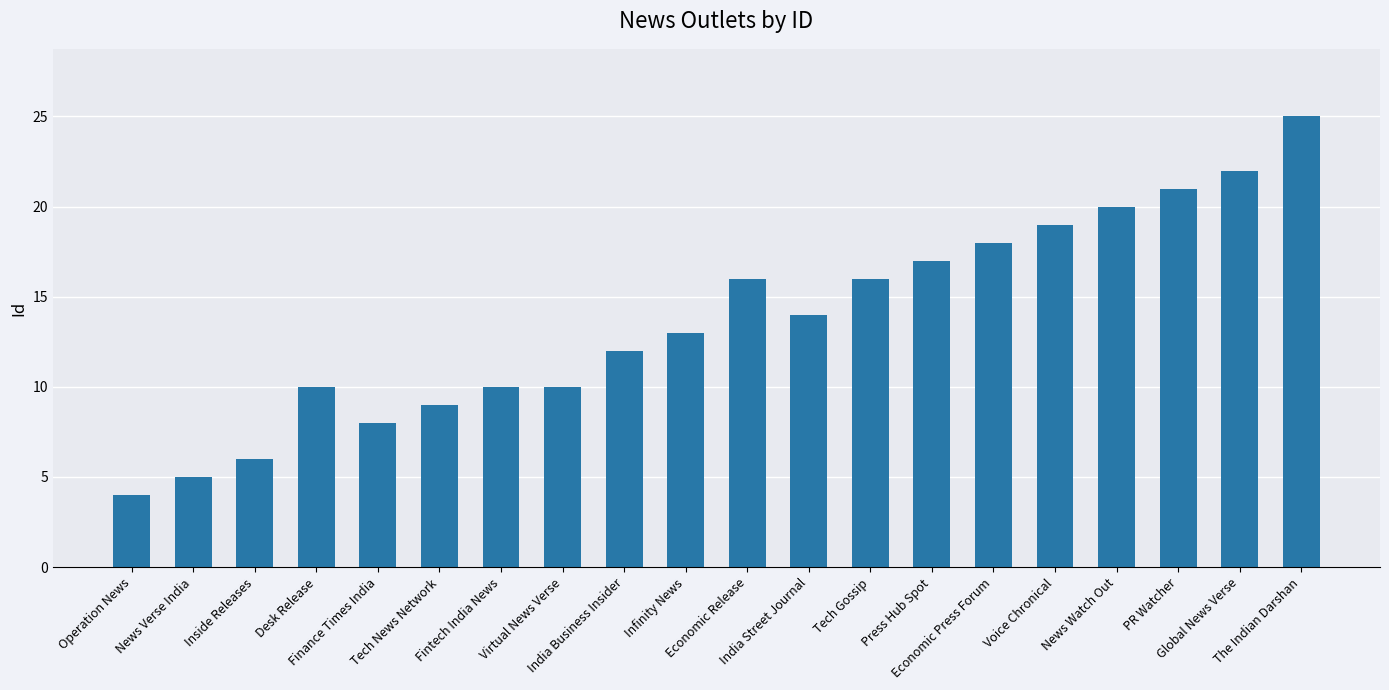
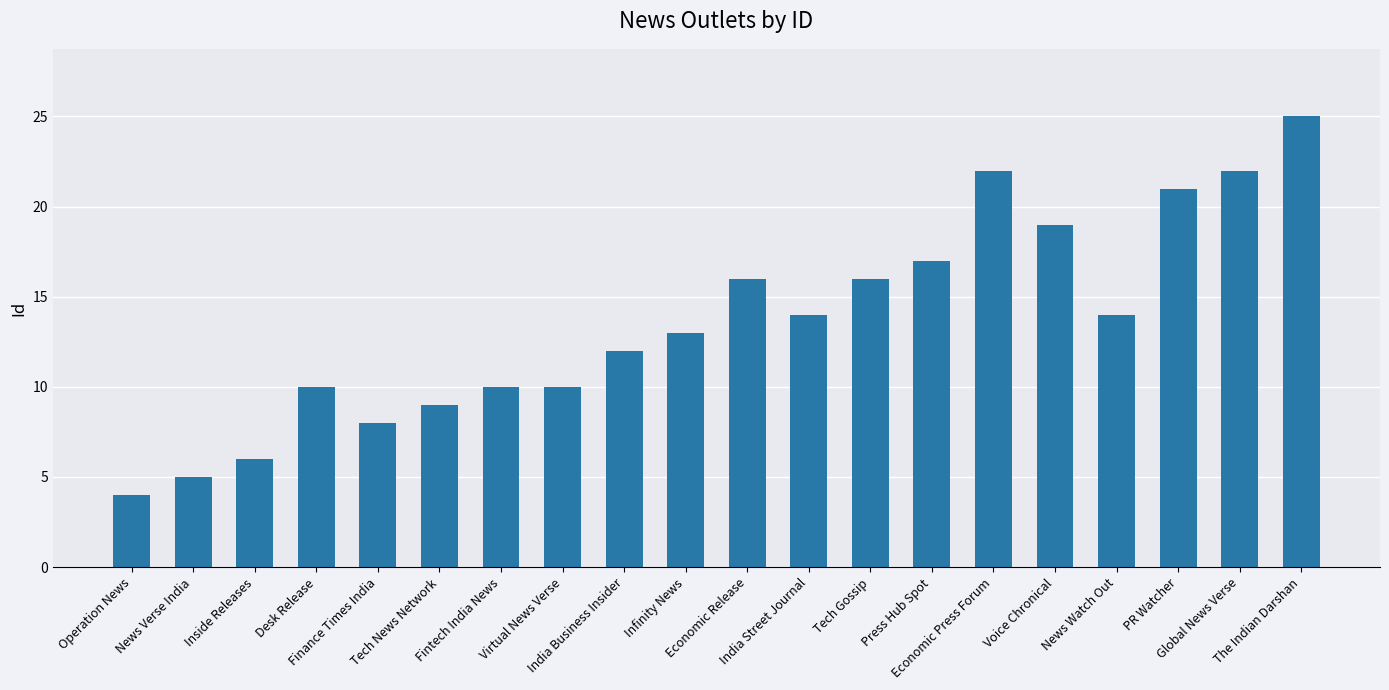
Economic Press Forum: 18 -> 22
News Watch Out: 20 -> 14
